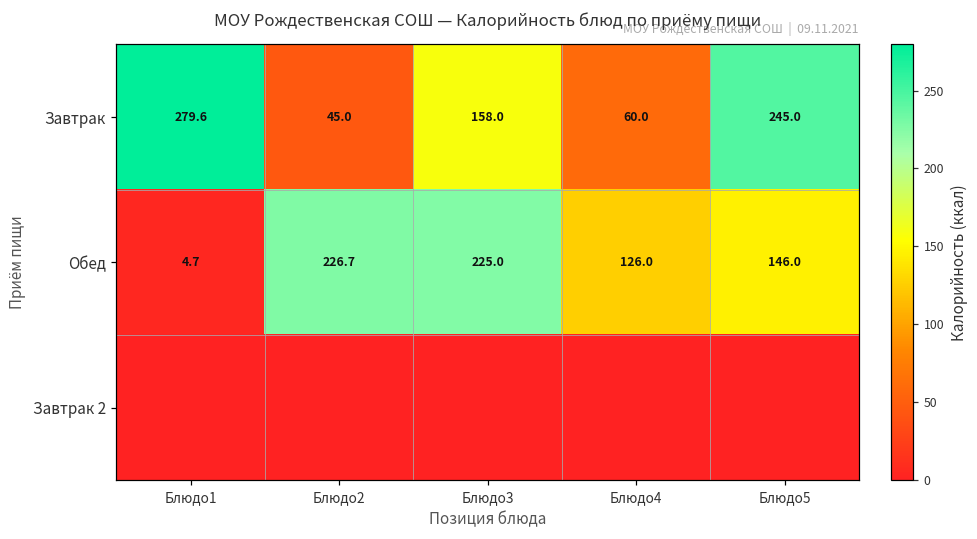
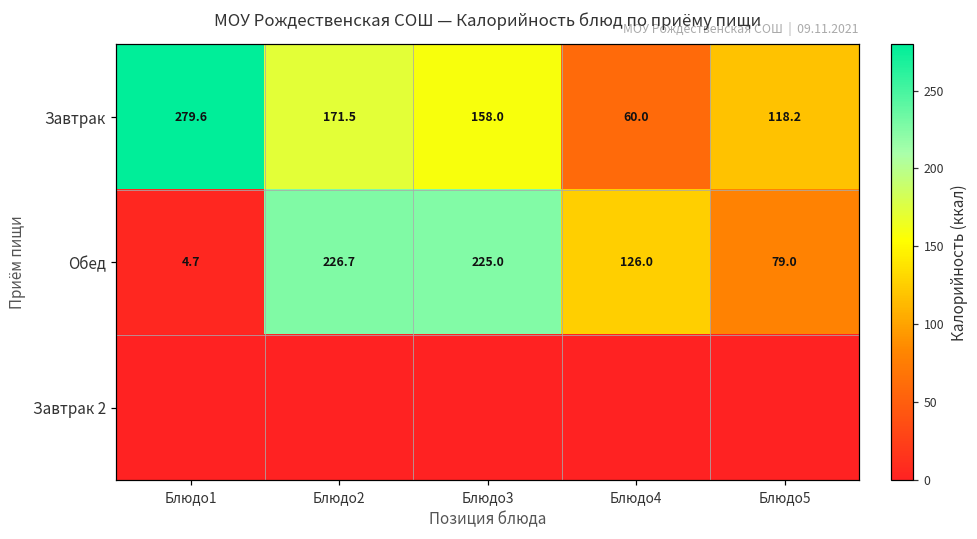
Завтрак, Блюдо2: 45.0 -> 171.5
Завтрак, Блюдо5: 245.0 -> 118.2
Обед, Блюдо5: 146.0 -> 79.0
